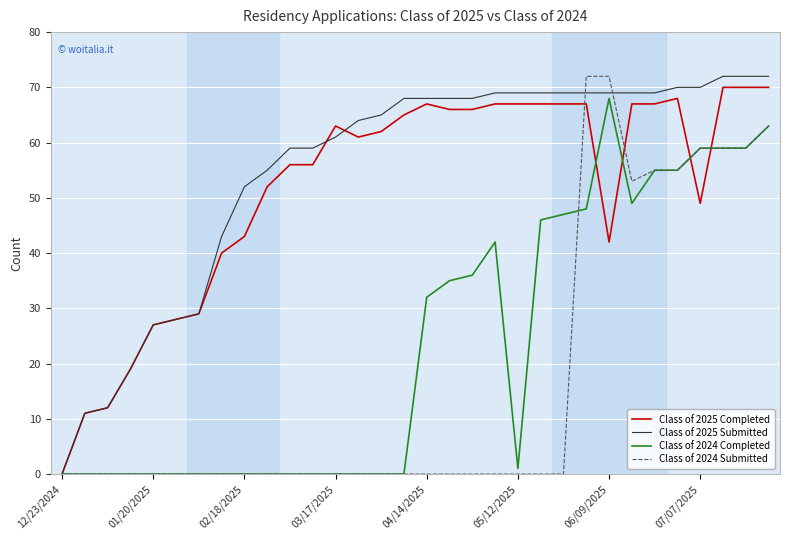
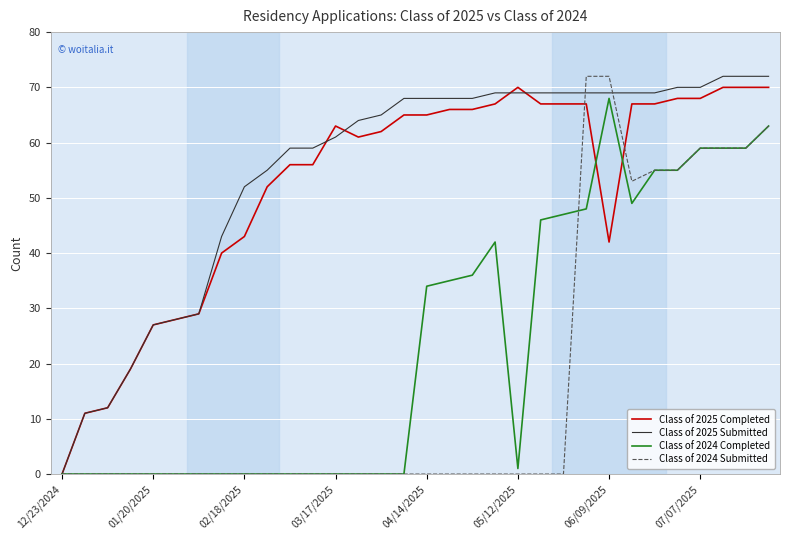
Class of 2025 Completed, 04/14/2025: 67 -> 65
Class of 2024 Completed, 04/14/2025: 32 -> 34
Class of 2025 Completed, 05/12/2025: 67 -> 70
Class of 2025 Completed, 07/07/2025: 49 -> 68
